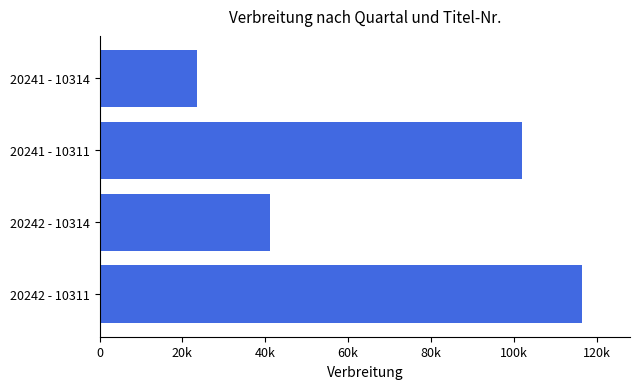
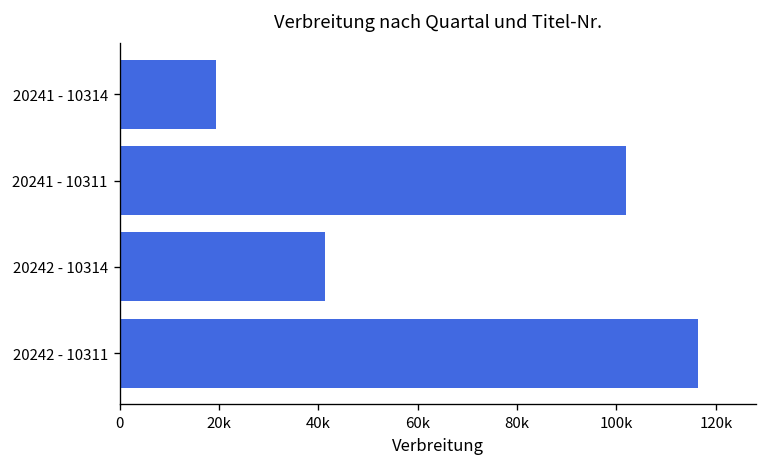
20241 - 10314: 24000 -> 19000
